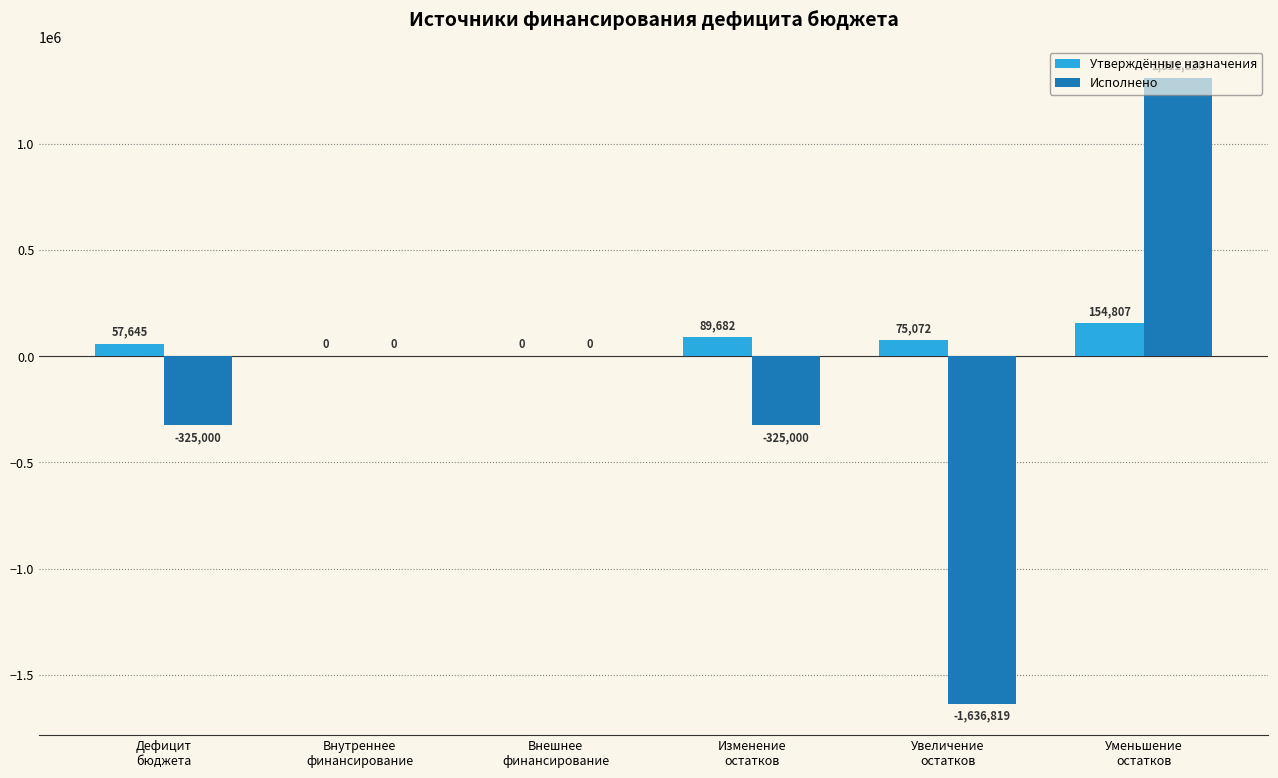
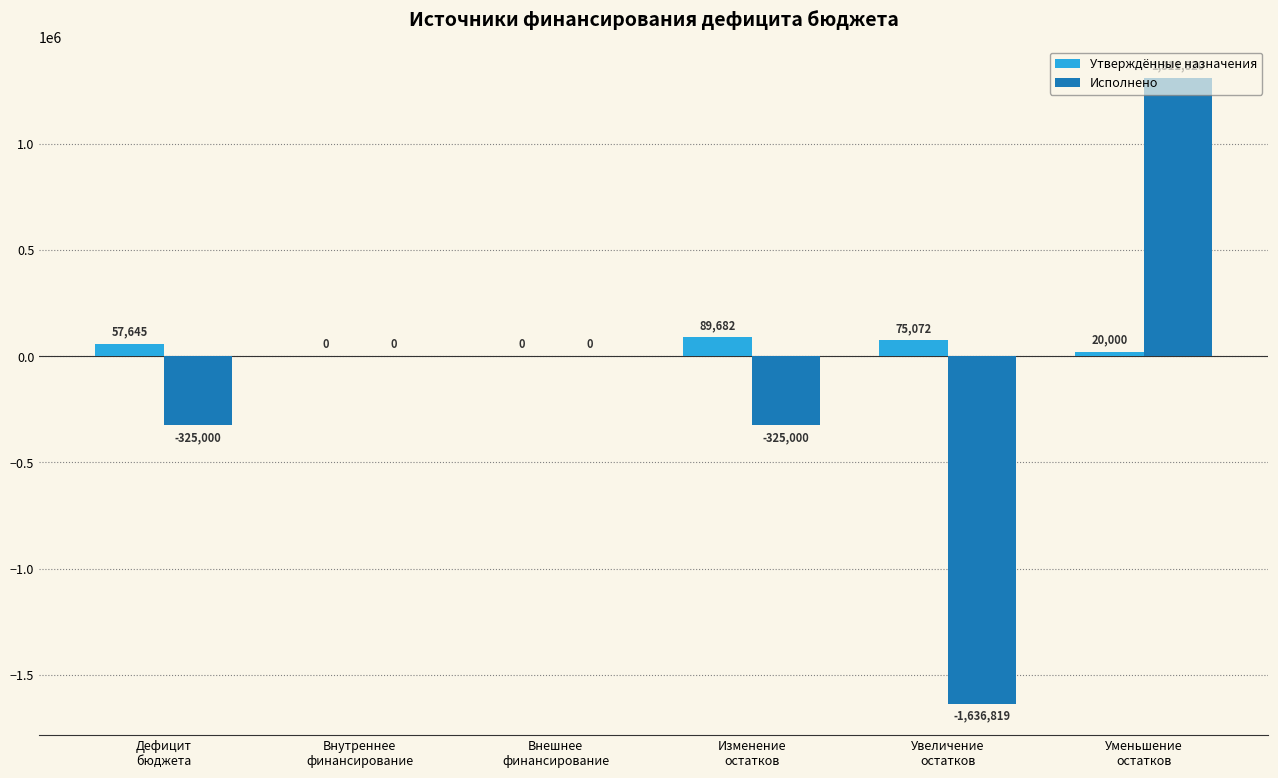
Утверждённые назначения, Уменьшение остатков: 154,807 -> 20,000
